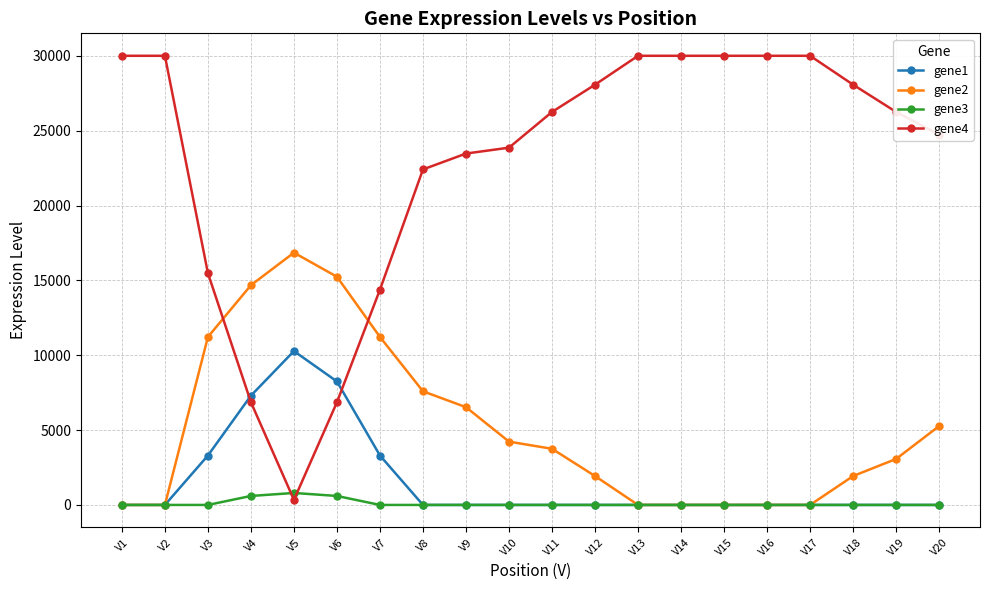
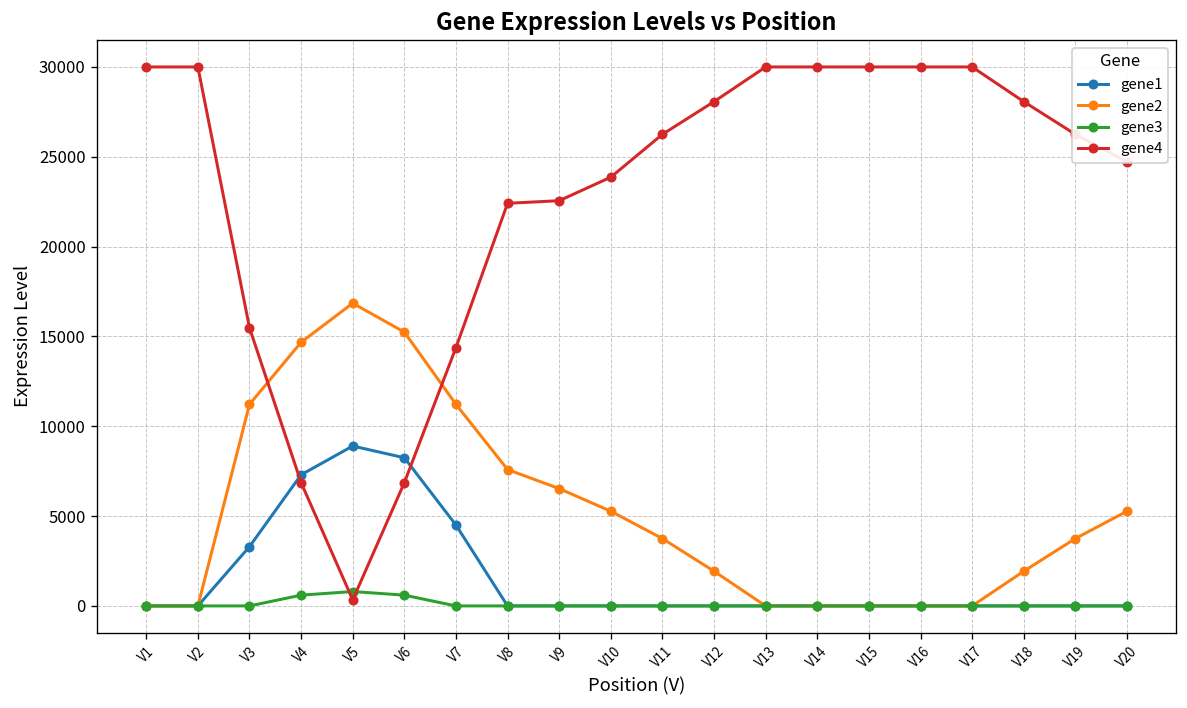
gene1, V5: 10300 -> 8900
gene1, V7: 3300 -> 4500
gene4, V9: 23500 -> 22600
gene2, V10: 4200 -> 5300
gene2, V19: 3100 -> 3800
